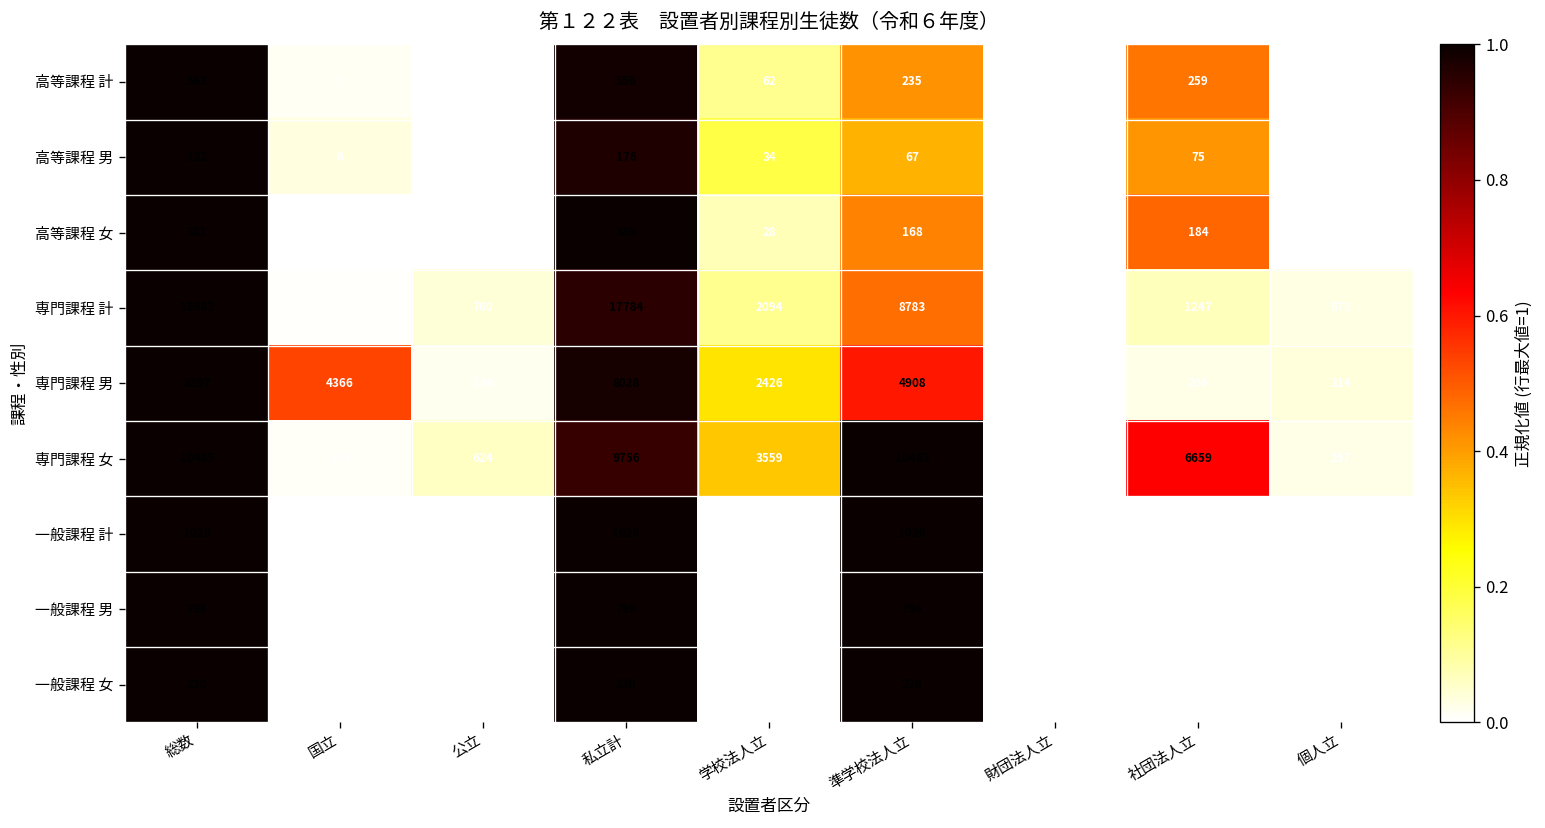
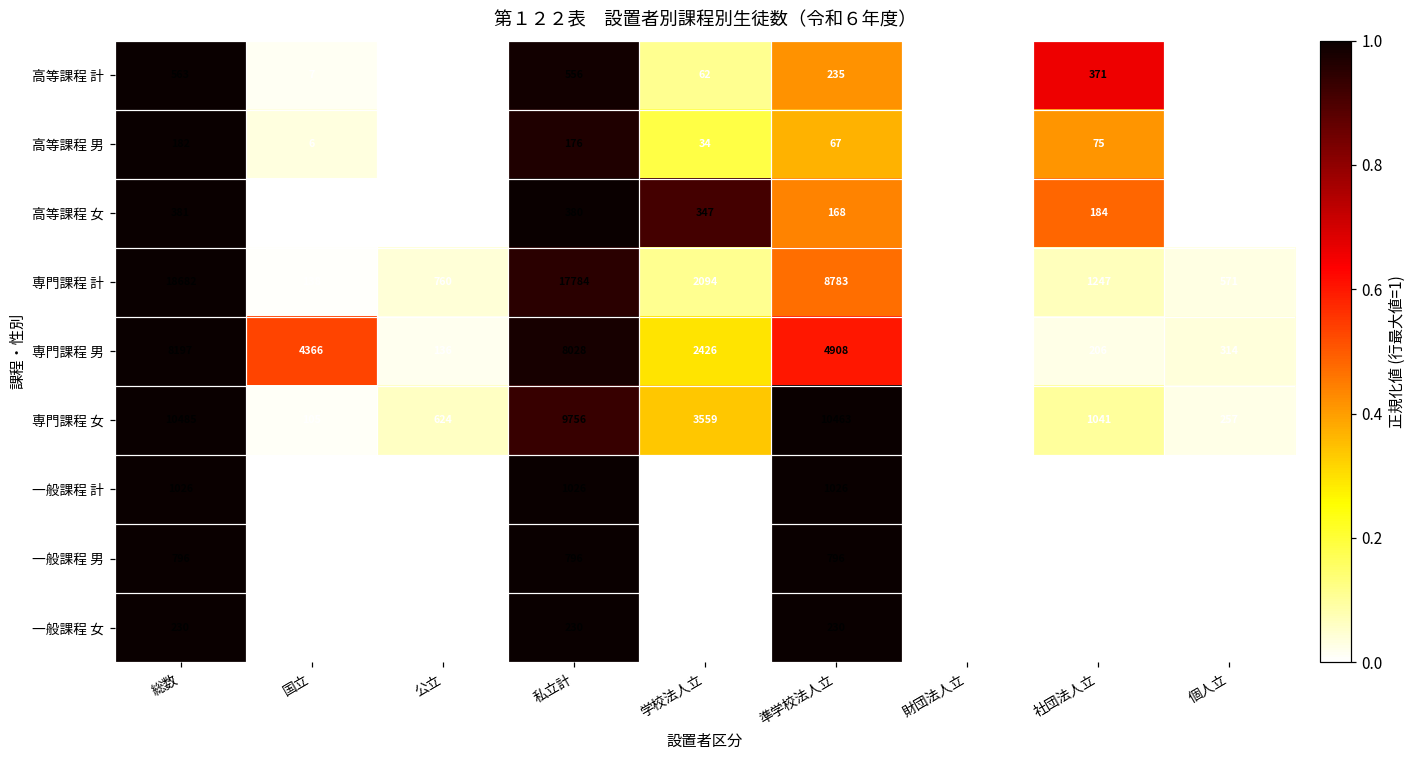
高等課程 計, 社団法人立: 259 -> 371
高等課程 女, 学校法人立: 28 -> 347
専門課程 女, 社団法人立: 6659 -> 1041
